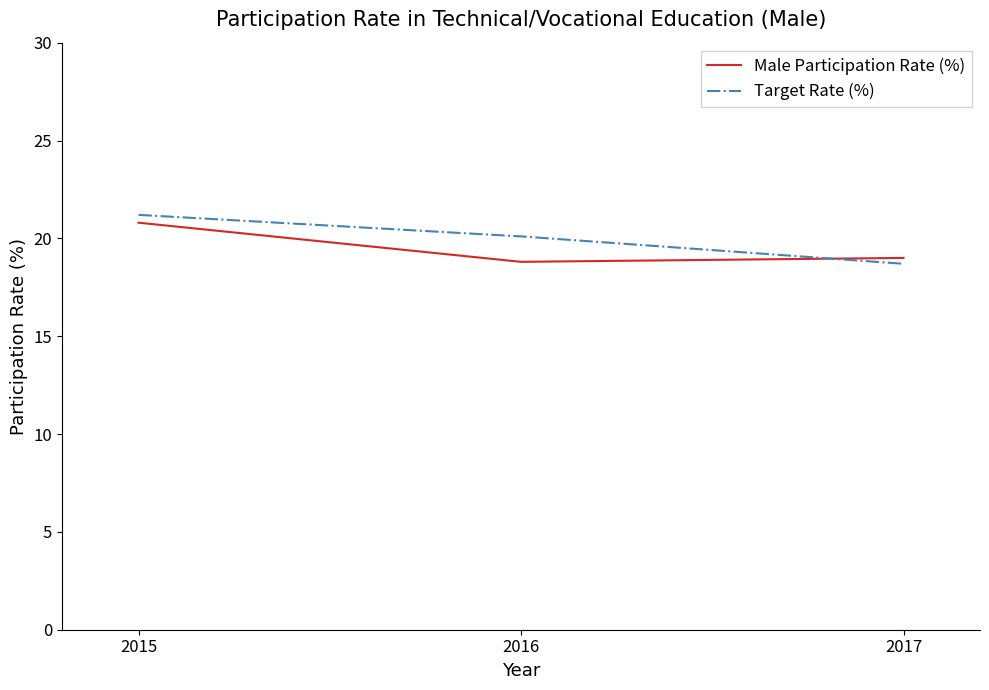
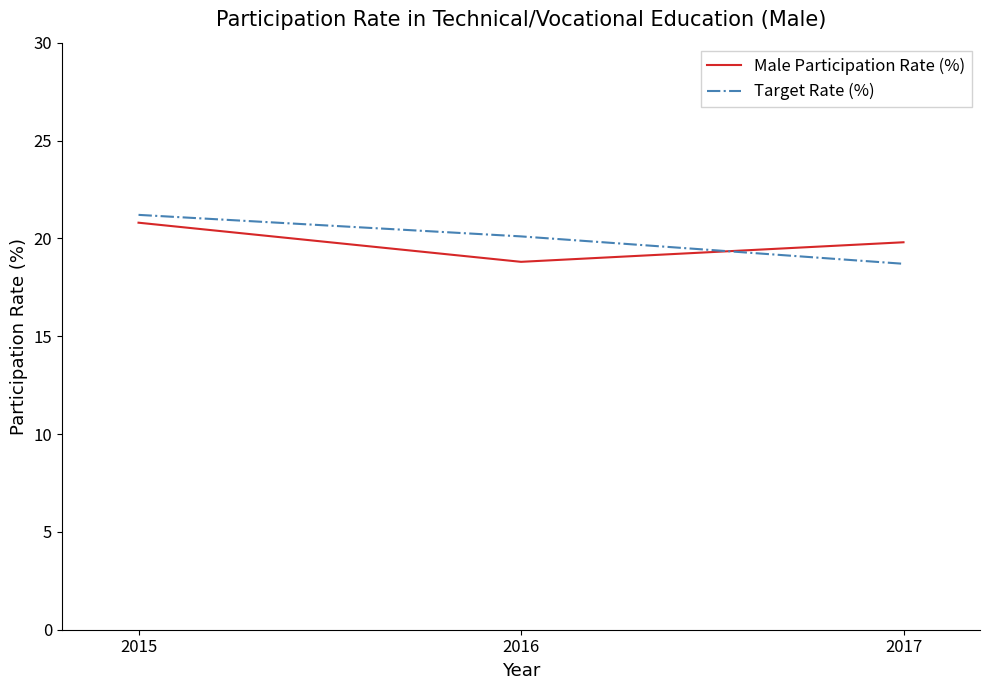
Male Participation Rate (%), 2017: 19.0 -> 19.8
